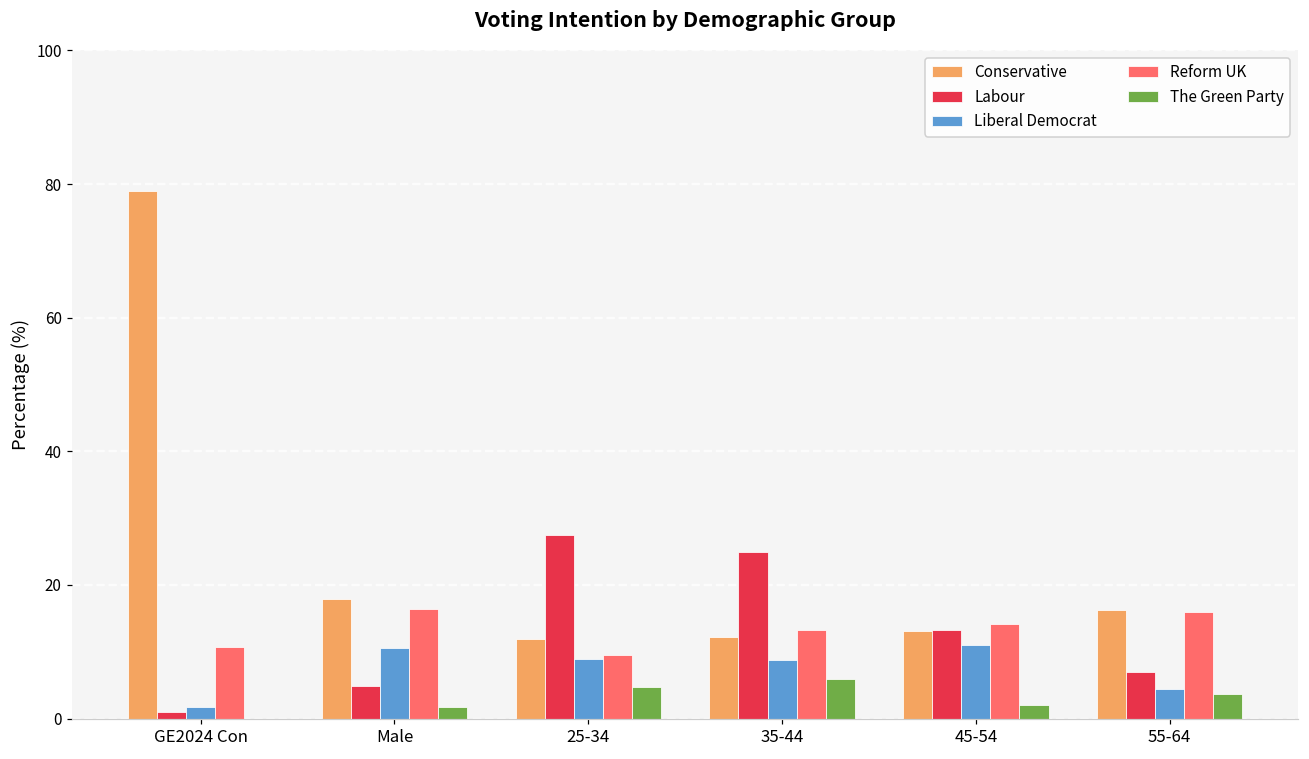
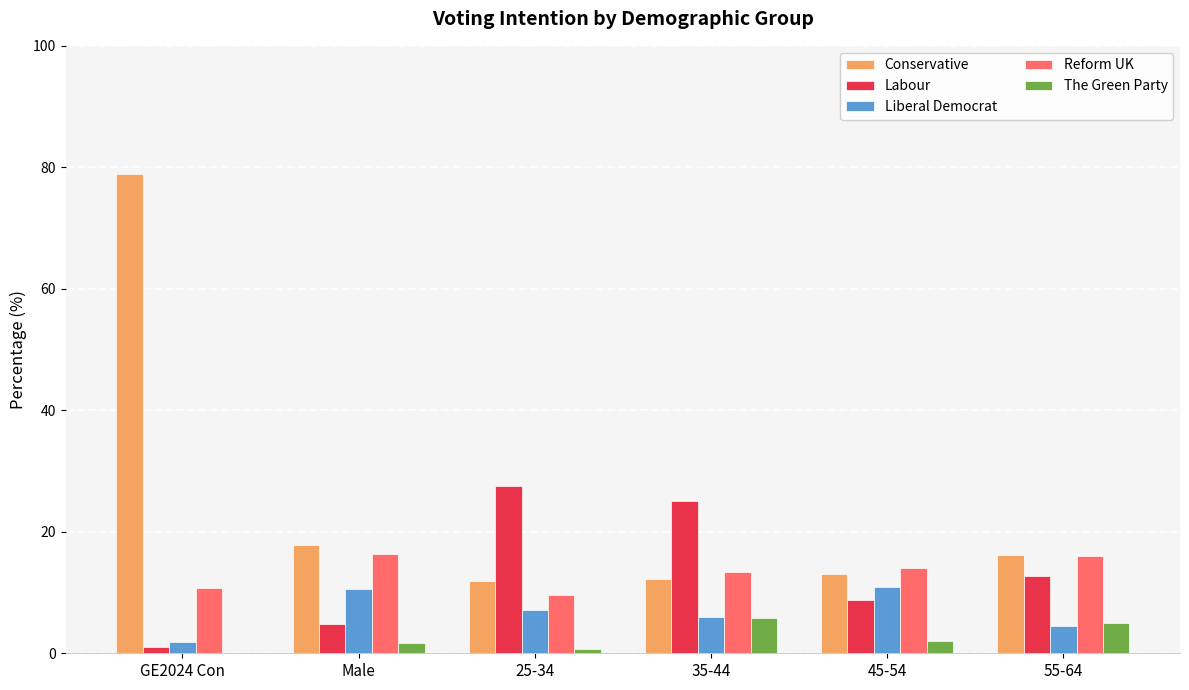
Liberal Democrat, 25-34: 9 -> 7
The Green Party, 25-34: 5 -> 1
Liberal Democrat, 35-44: 9 -> 6
Labour, 45-54: 13 -> 9
Labour, 55-64: 7 -> 13
The Green Party, 55-64: 4 -> 5
